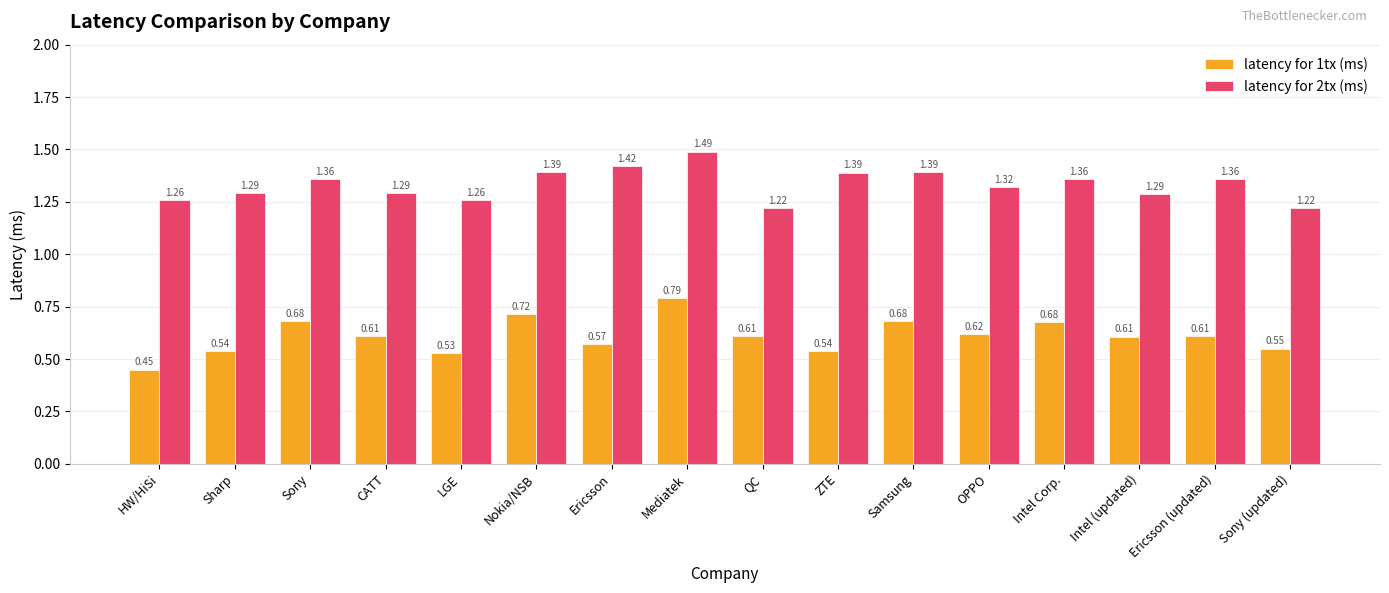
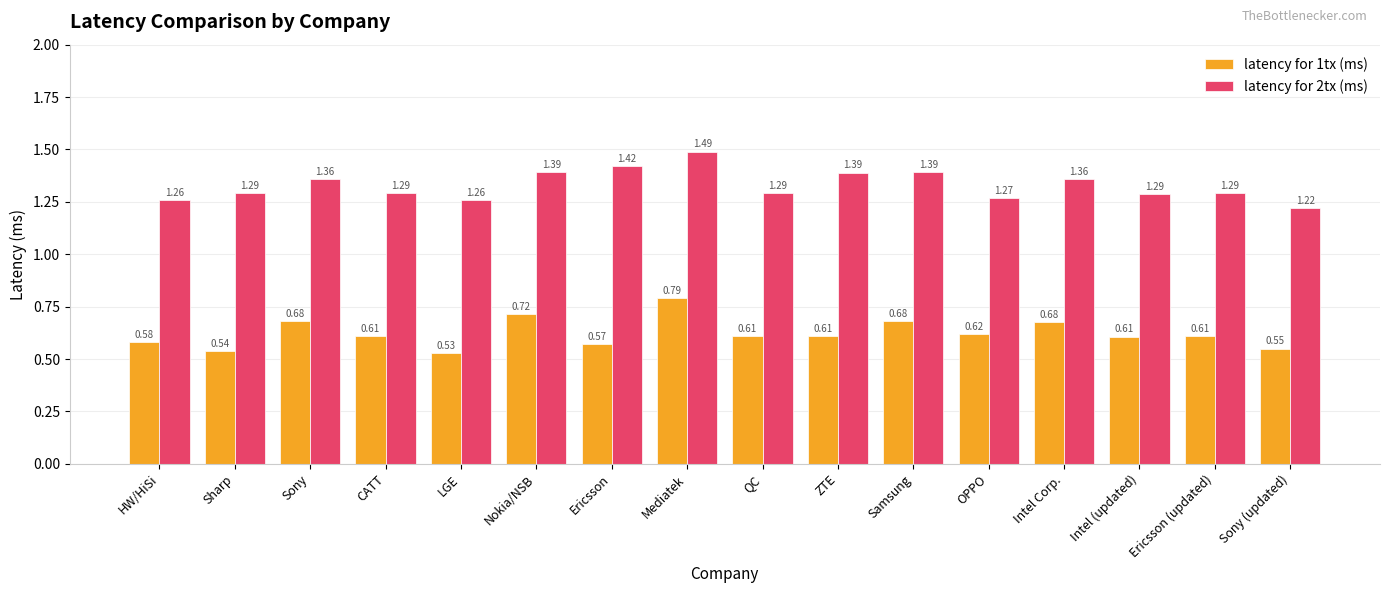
latency for 1tx (ms), HW/HiSi: 0.45 -> 0.58
latency for 2tx (ms), QC: 1.22 -> 1.29
latency for 1tx (ms), ZTE: 0.54 -> 0.61
latency for 2tx (ms), OPPO: 1.32 -> 1.27
latency for 2tx (ms), Ericsson (updated): 1.36 -> 1.29
